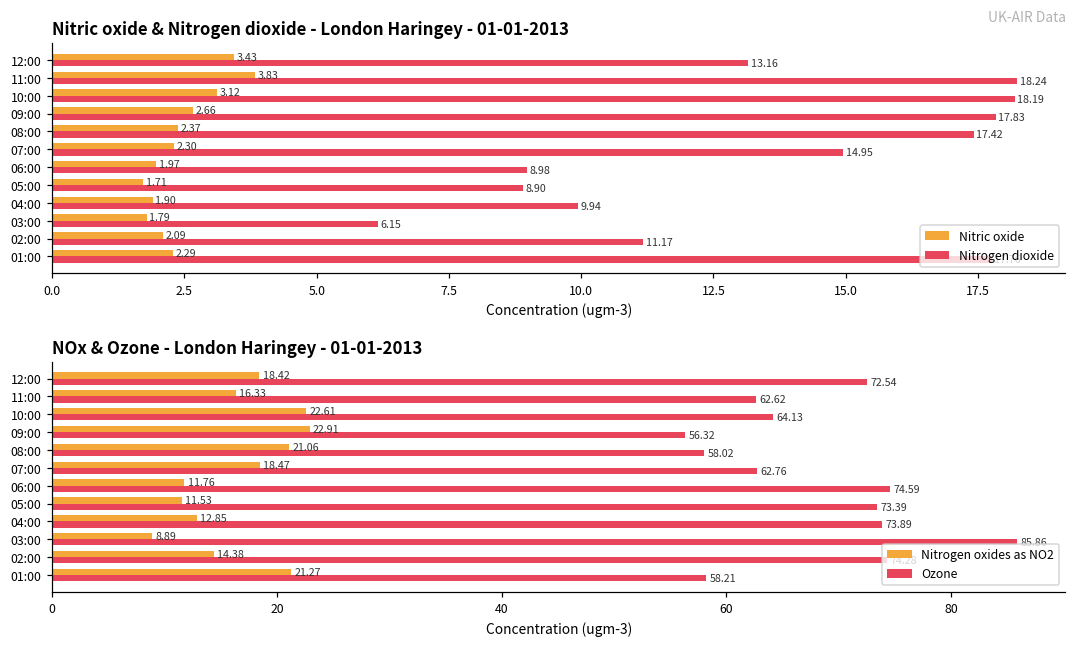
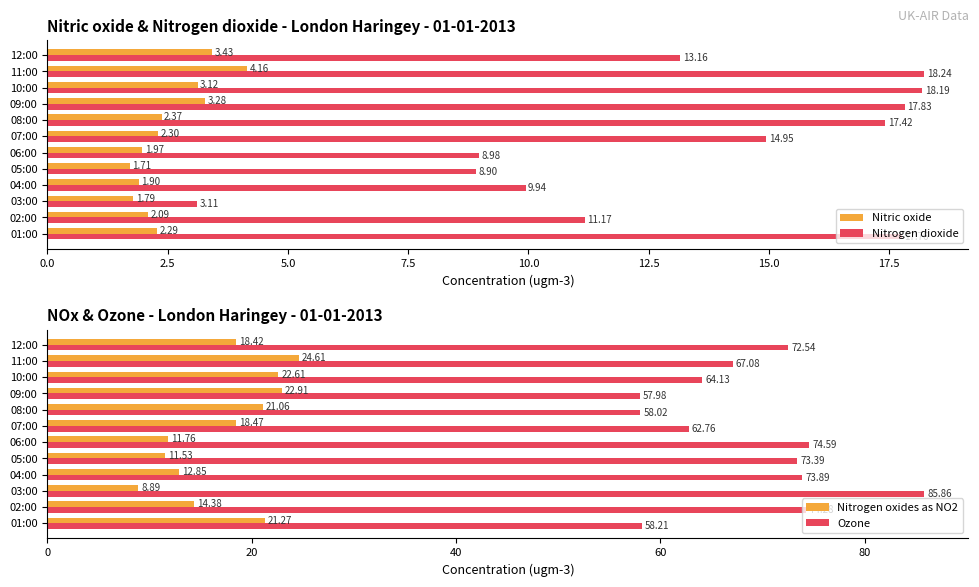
Nitric oxide & Nitrogen dioxide - London Haringey - 01-01-2013, Nitric oxide, 11:00: 3.83 -> 4.16
Nitric oxide & Nitrogen dioxide - London Haringey - 01-01-2013, Nitric oxide, 09:00: 2.66 -> 3.28
Nitric oxide & Nitrogen dioxide - London Haringey - 01-01-2013, Nitrogen dioxide, 03:00: 6.15 -> 3.11
NOx & Ozone - London Haringey - 01-01-2013, Nitrogen oxides as NO2, 11:00: 16.33 -> 24.61
NOx & Ozone - London Haringey - 01-01-2013, Ozone, 11:00: 62.62 -> 67.08
NOx & Ozone - London Haringey - 01-01-2013, Ozone, 09:00: 56.32 -> 57.98
